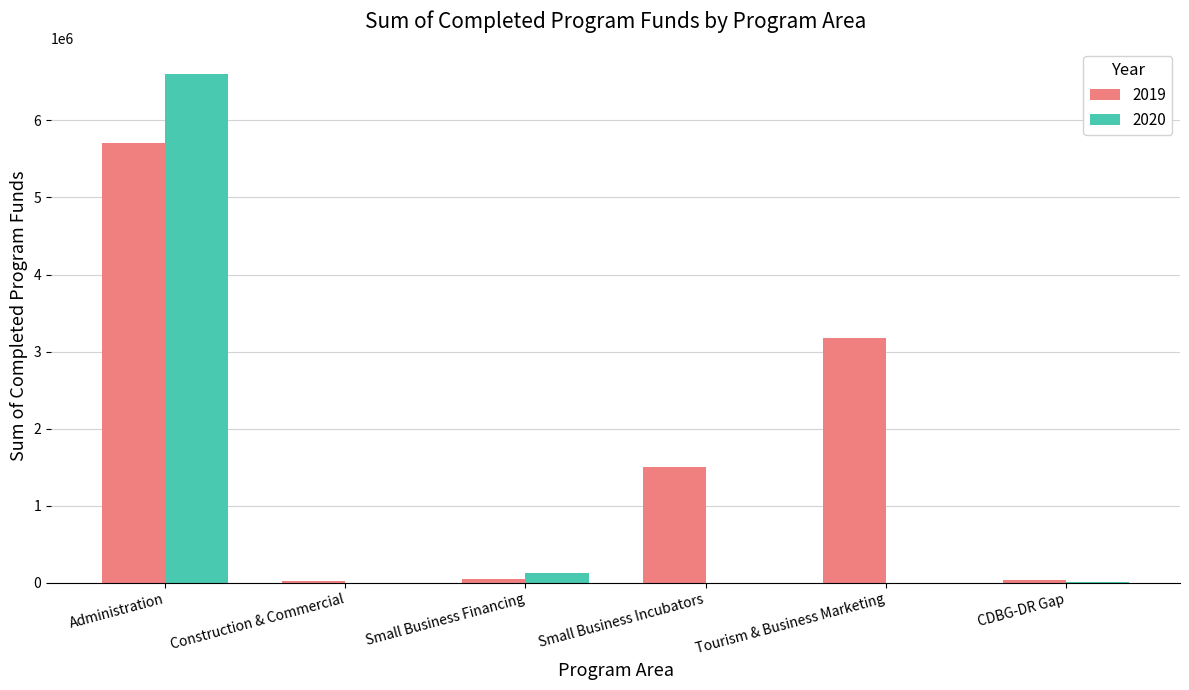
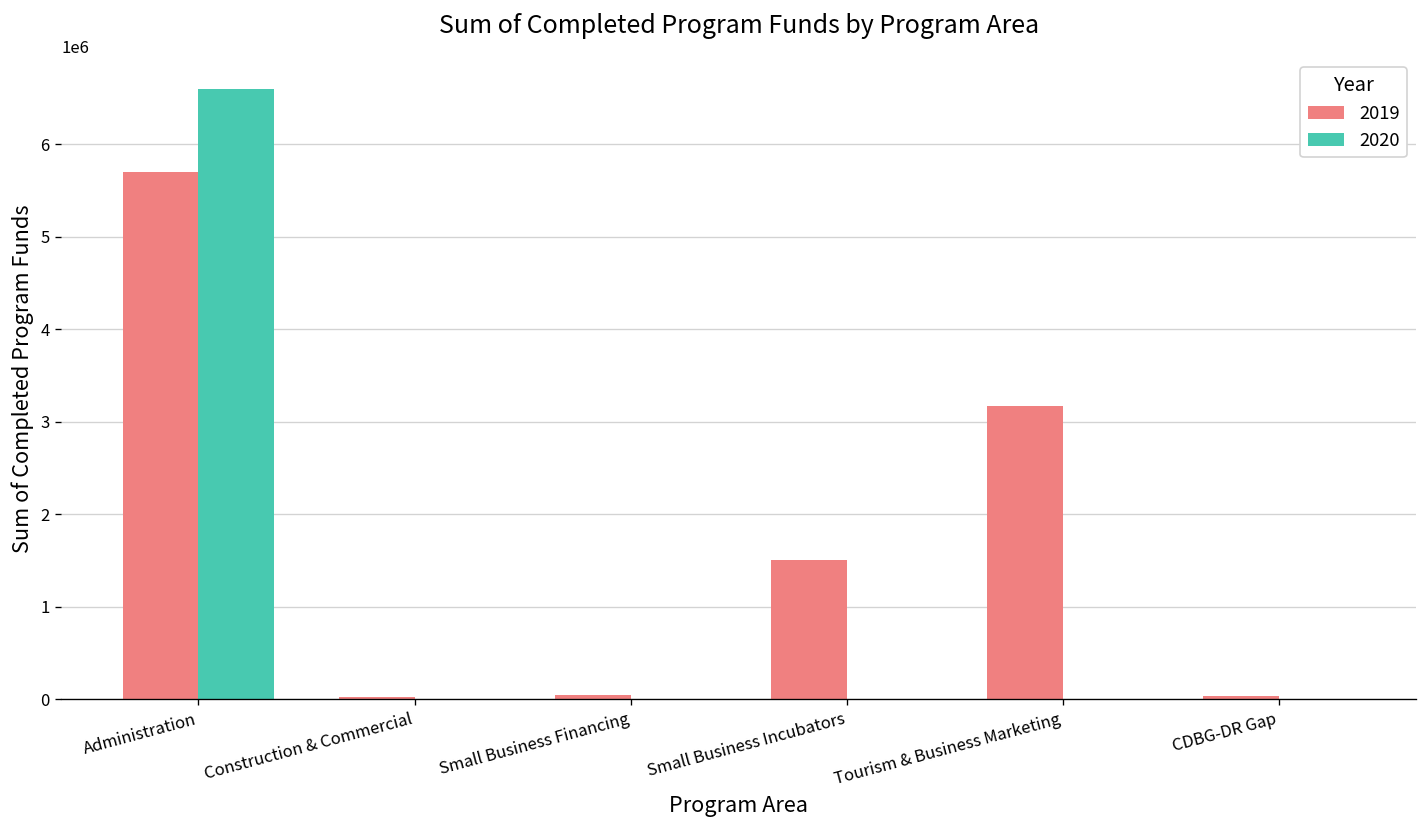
2020, Small Business Financing: 100000 -> 0
